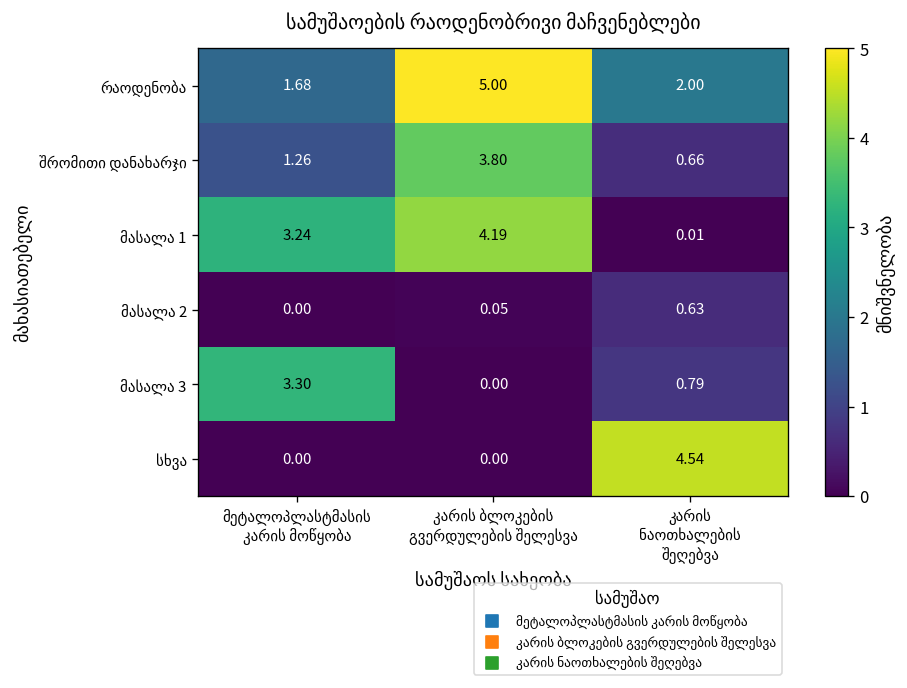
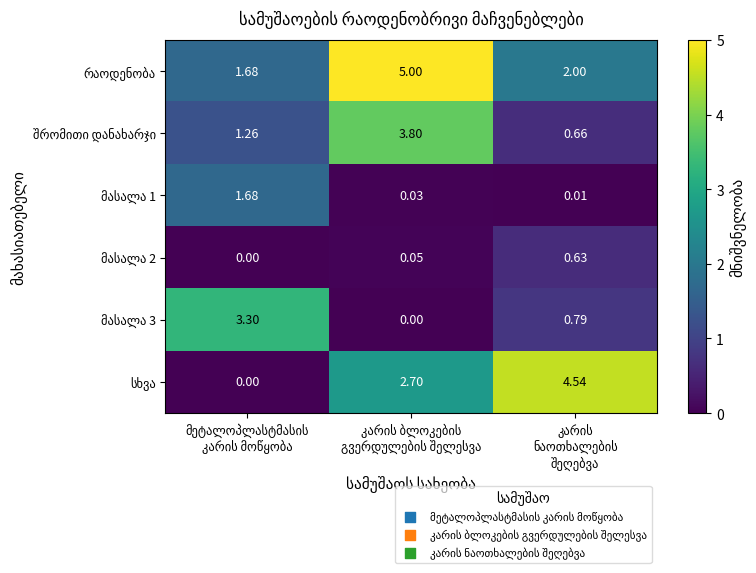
მასალა 1, მეტალოპლასტმასის კარის მოწყობა: 3.24 -> 1.68
მასალა 1, კარის ბლოკების გვერდულების შელესვა: 4.19 -> 0.03
სხვა, კარის ბლოკების გვერდულების შელესვა: 0.00 -> 2.70
